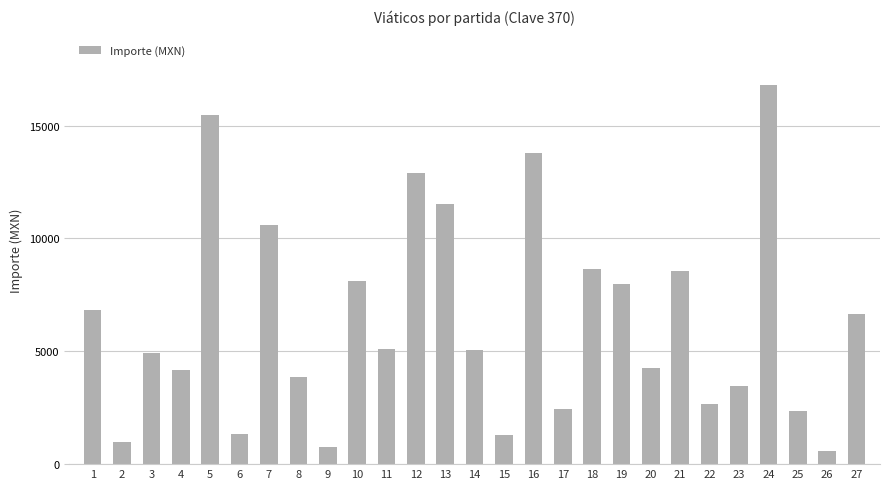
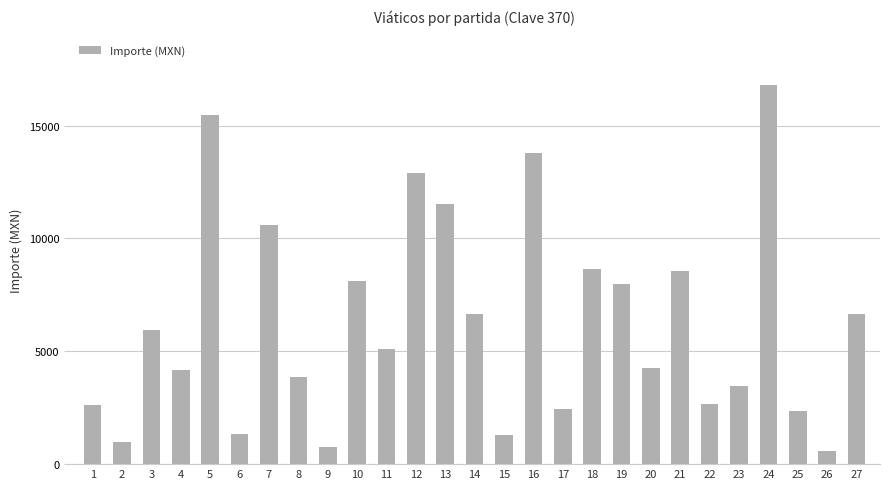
1: 6800 -> 2600
3: 4900 -> 6000
14: 5000 -> 6700
